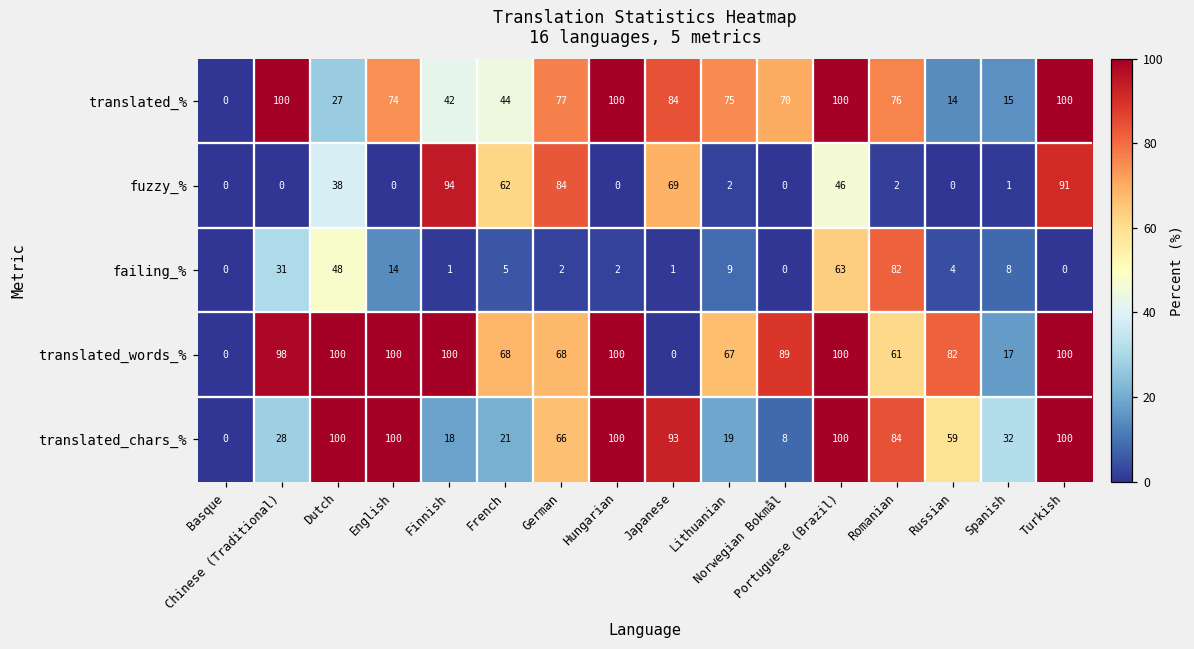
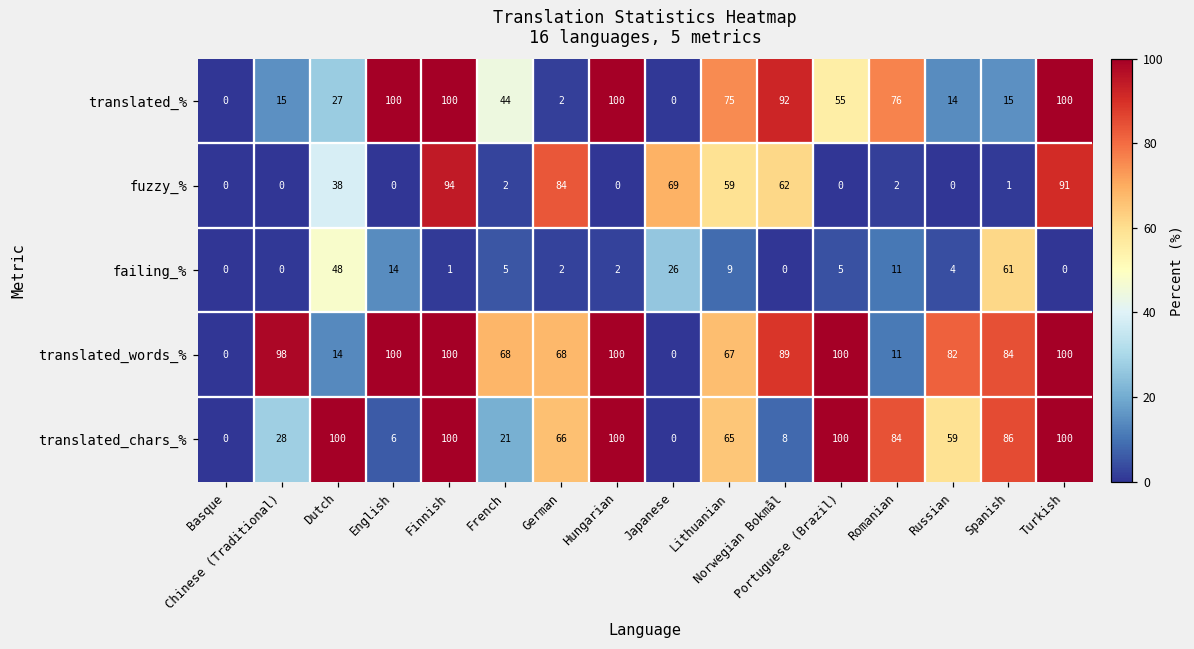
translated_%, Chinese (Traditional): 100 -> 15
translated_%, English: 74 -> 100
translated_%, Finnish: 42 -> 100
translated_%, German: 77 -> 2
translated_%, Japanese: 84 -> 0
translated_%, Norwegian Bokmål: 70 -> 92
translated_%, Portuguese (Brazil): 100 -> 55
fuzzy_%, French: 62 -> 2
fuzzy_%, Lithuanian: 2 -> 59
fuzzy_%, Norwegian Bokmål: 0 -> 62
fuzzy_%, Portuguese (Brazil): 46 -> 0
failing_%, Chinese (Traditional): 31 -> 0
failing_%, Japanese: 1 -> 26
failing_%, Portuguese (Brazil): 63 -> 5
failing_%, Romanian: 82 -> 11
failing_%, Spanish: 8 -> 61
translated_words_%, Dutch: 100 -> 14
translated_words_%, Romanian: 61 -> 11
translated_words_%, Spanish: 17 -> 84
translated_chars_%, English: 100 -> 6
translated_chars_%, Finnish: 18 -> 100
translated_chars_%, Japanese: 93 -> 0
translated_chars_%, Lithuanian: 19 -> 65
translated_chars_%, Spanish: 32 -> 86
